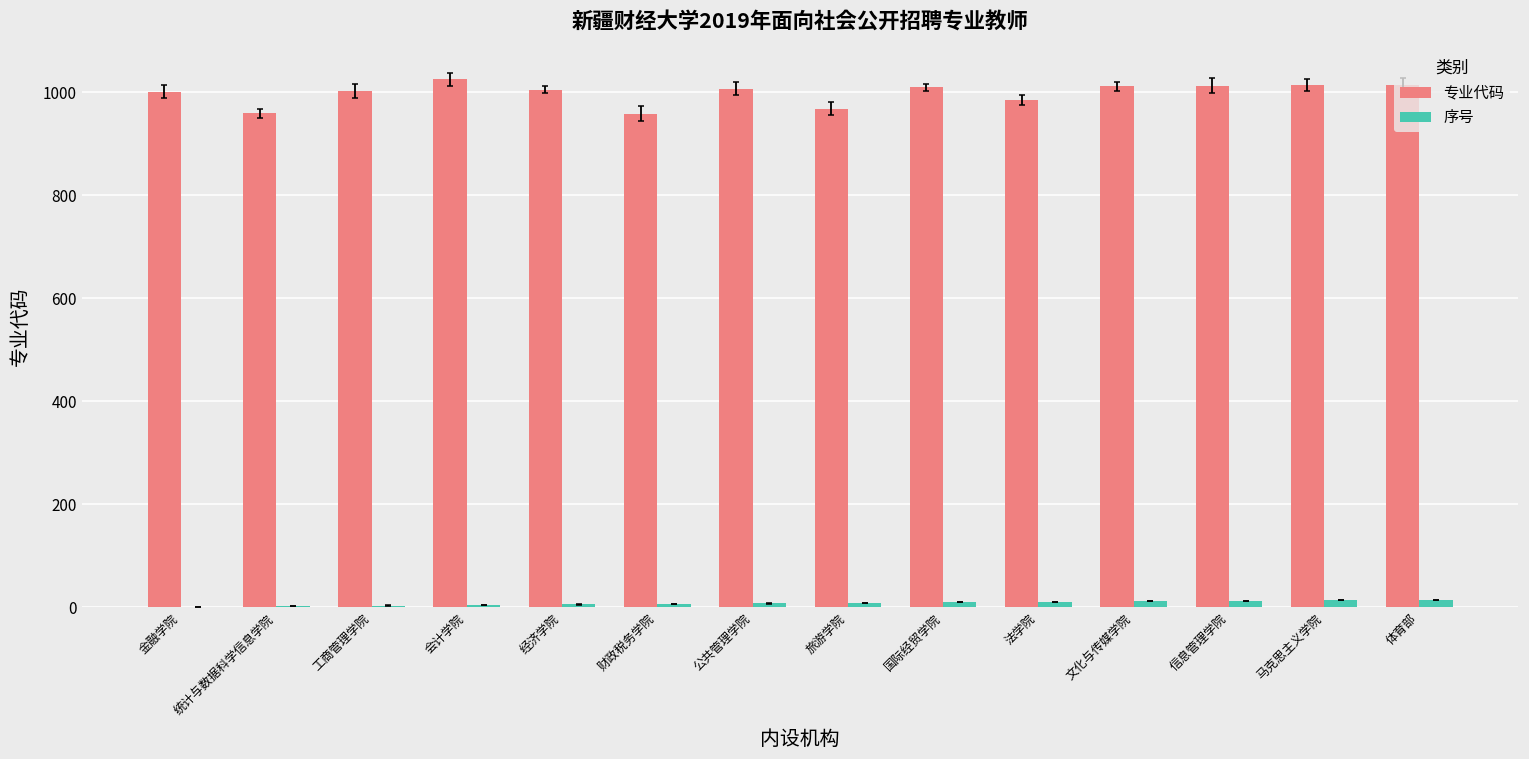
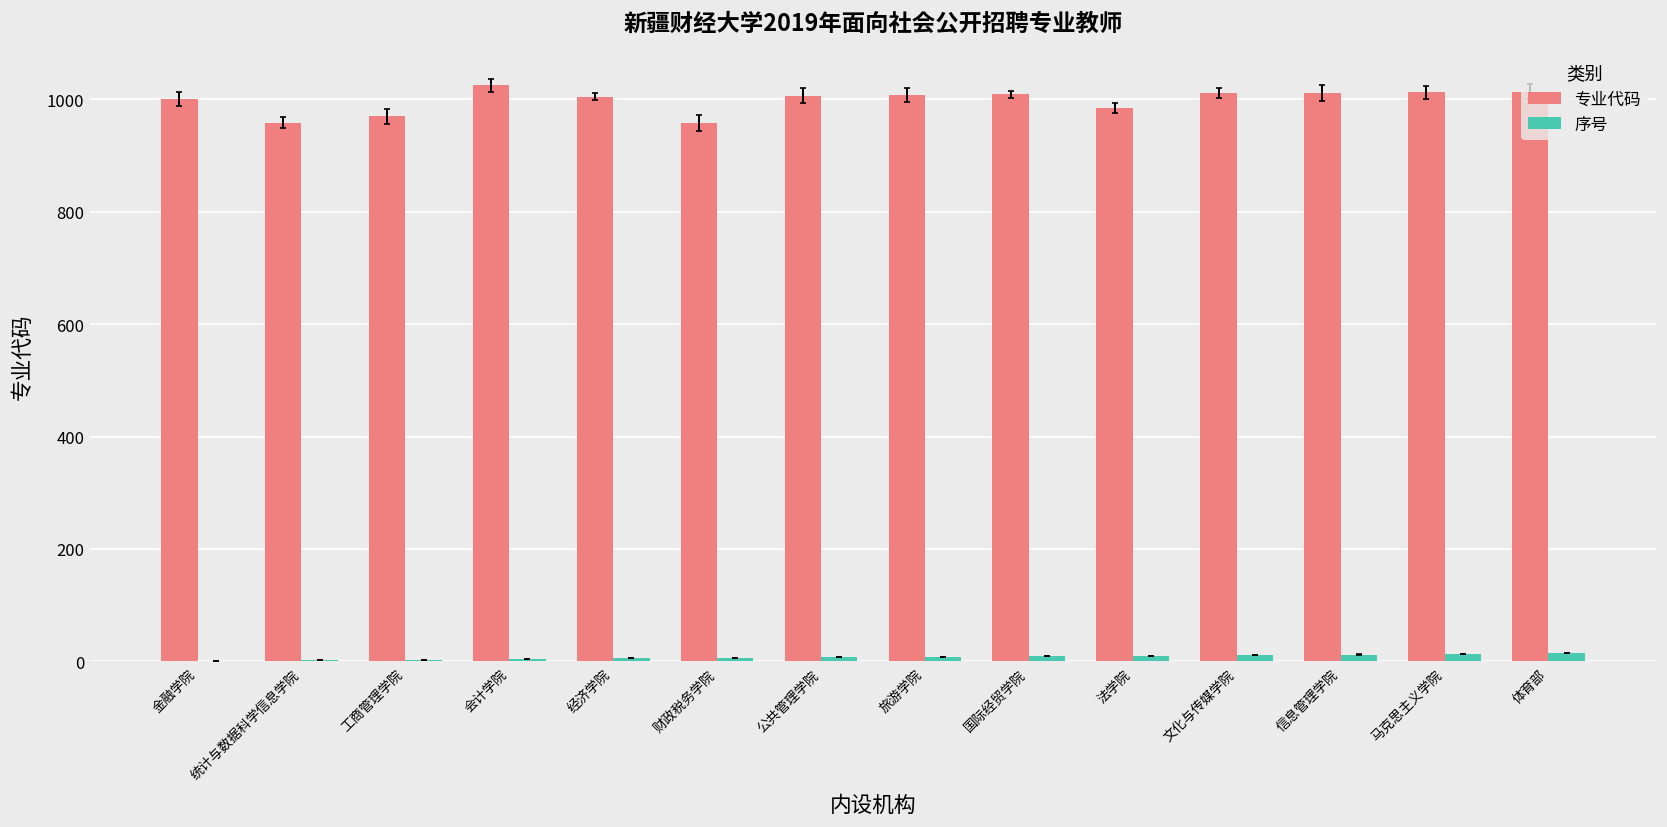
专业代码, 工商管理学院: 1000 -> 970
专业代码, 旅游学院: 970 -> 1010
